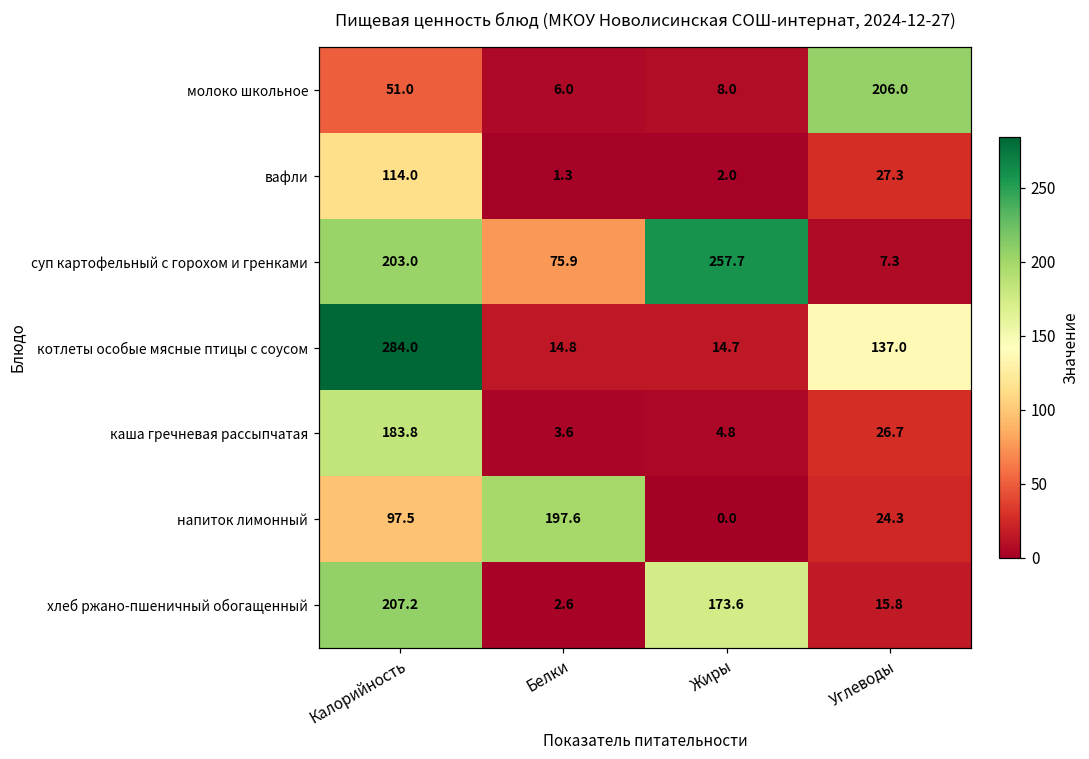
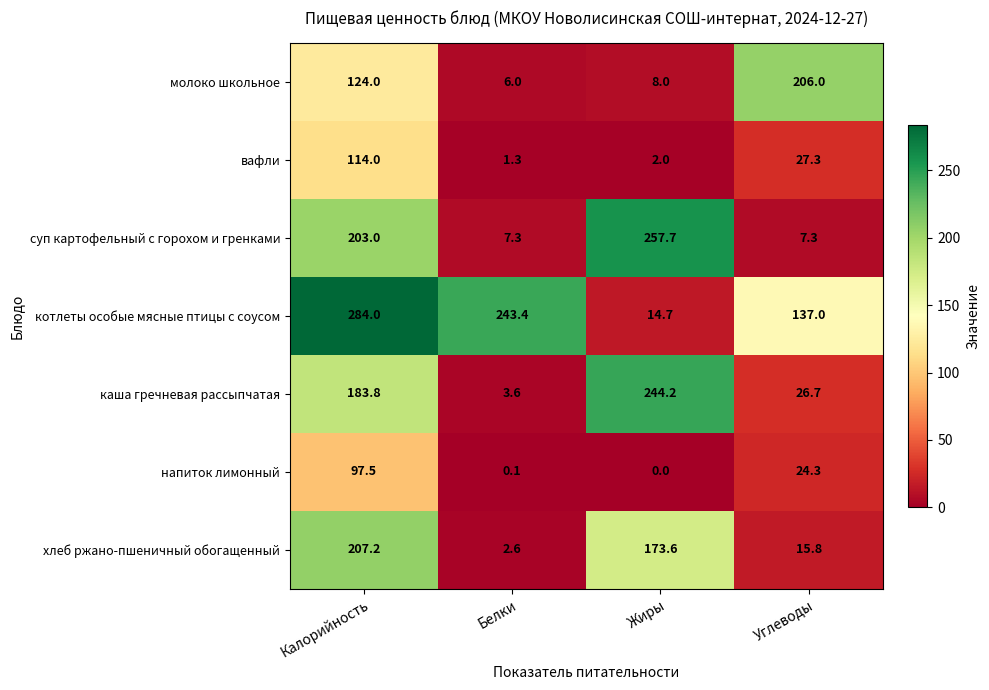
молоко школьное, Калорийность: 51.0 -> 124.0
суп картофельный с горохом и гренками, Белки: 75.9 -> 7.3
котлеты особые мясные птицы с соусом, Белки: 14.8 -> 243.4
каша гречневая рассыпчатая, Жиры: 4.8 -> 244.2
напиток лимонный, Белки: 197.6 -> 0.1
